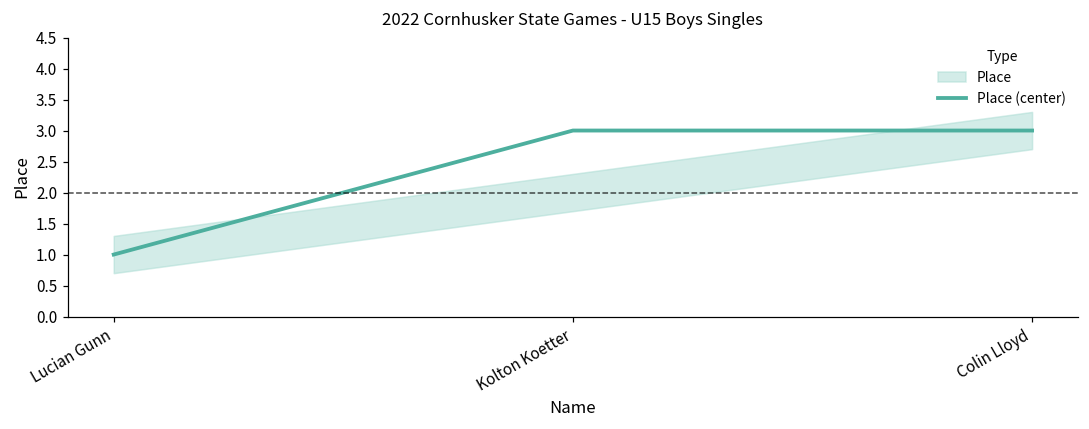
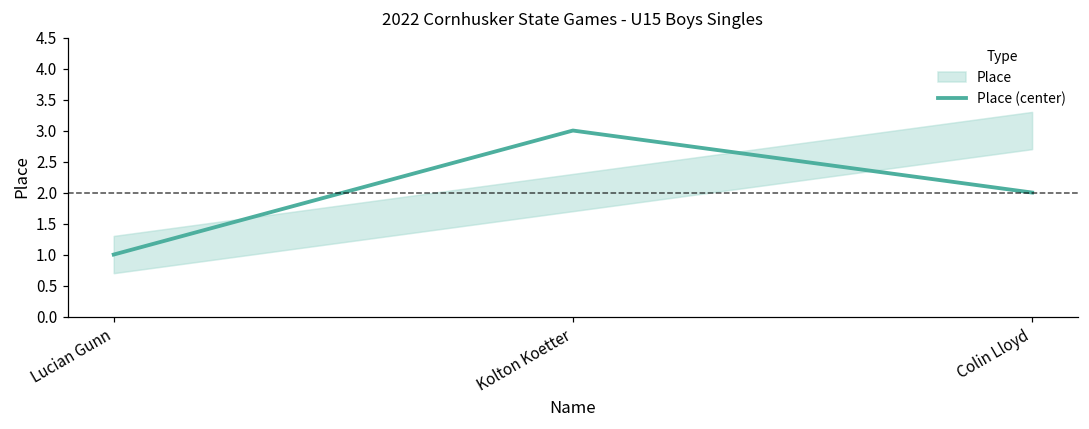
Place (center), Colin Lloyd: 3 -> 2
